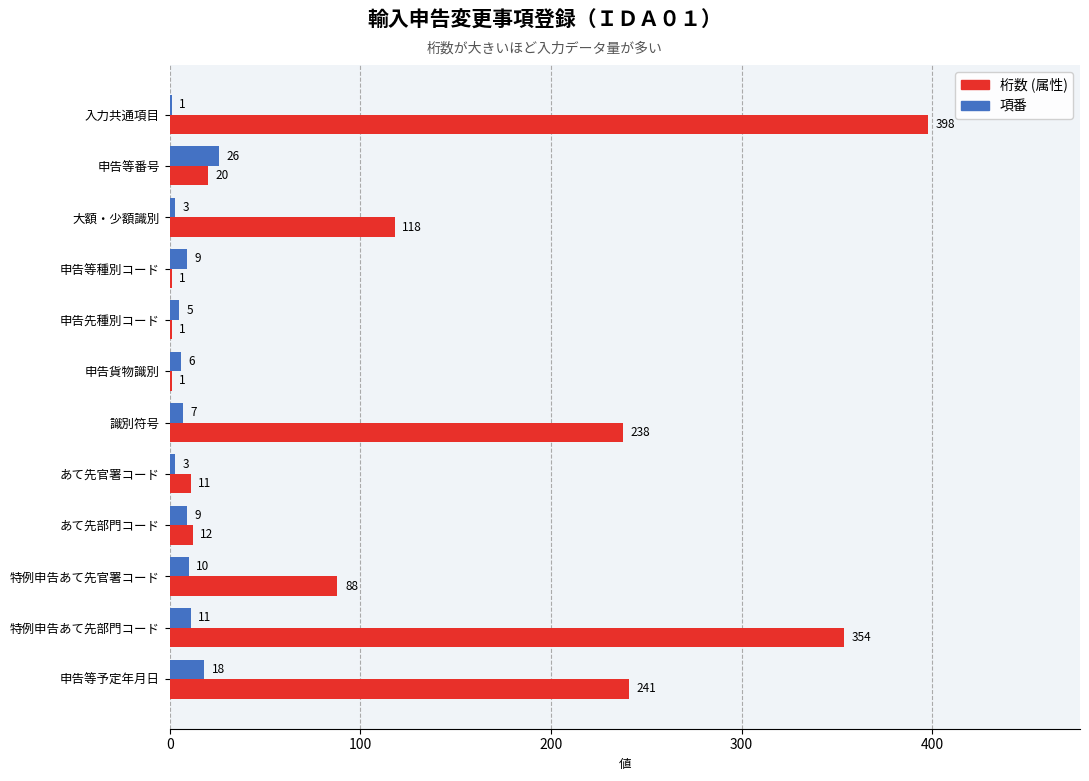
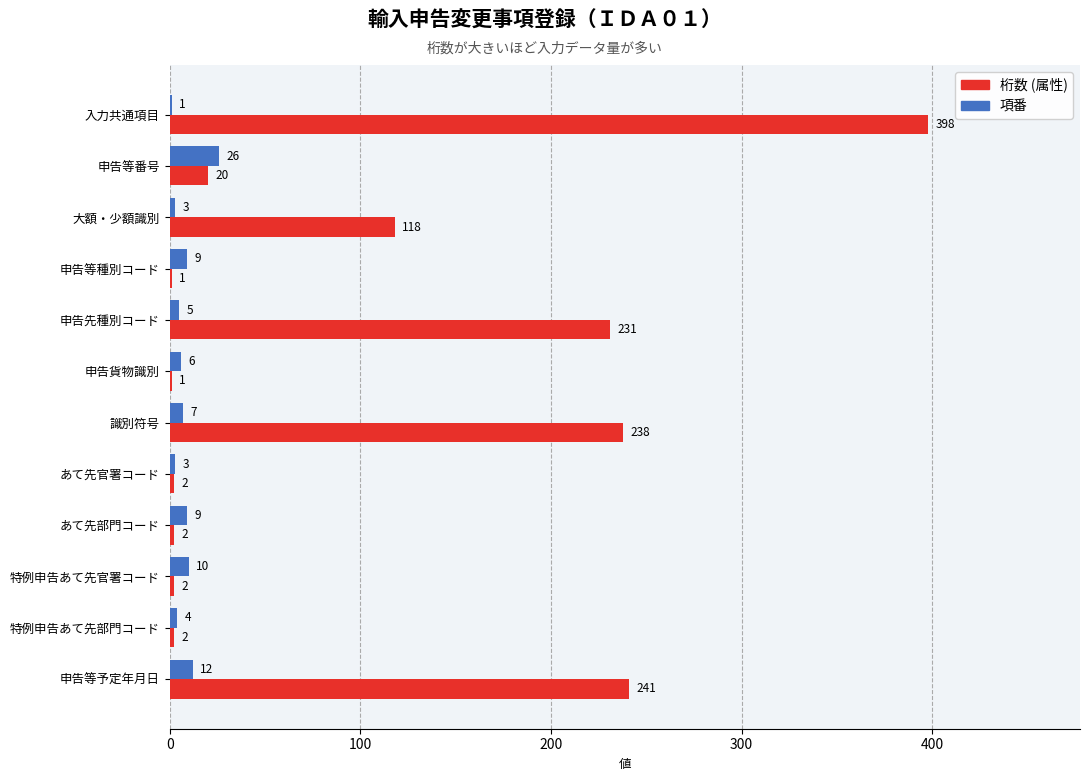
桁数 (属性), 申告先種別コード: 1 -> 231
桁数 (属性), あて先官署コード: 11 -> 2
桁数 (属性), あて先部門コード: 12 -> 2
桁数 (属性), 特例申告あて先官署コード: 88 -> 2
項番, 特例申告あて先部門コード: 11 -> 4
桁数 (属性), 特例申告あて先部門コード: 354 -> 2
項番, 申告等予定年月日: 18 -> 12
